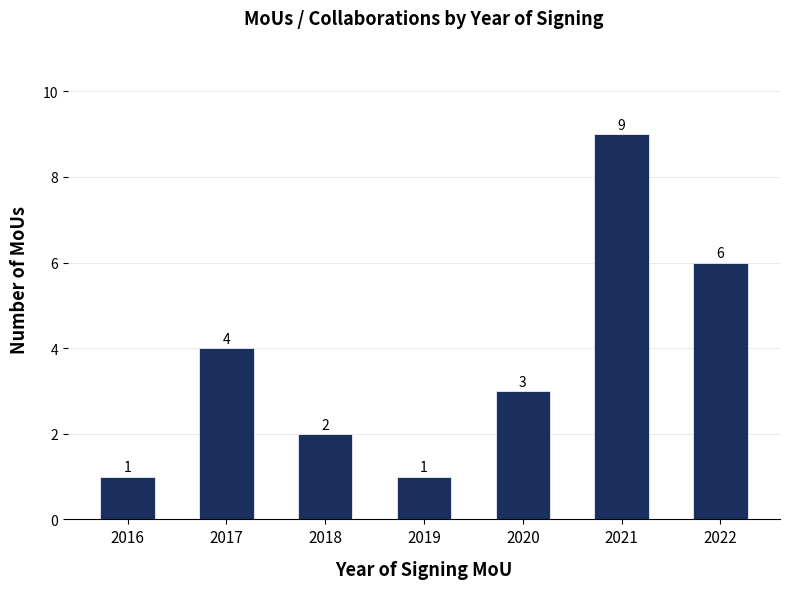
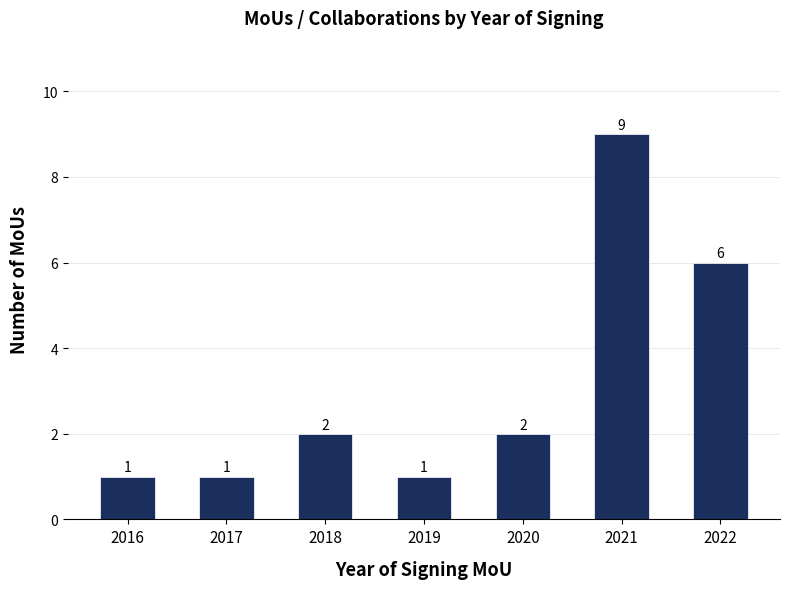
2017: 4 -> 1
2020: 3 -> 2
